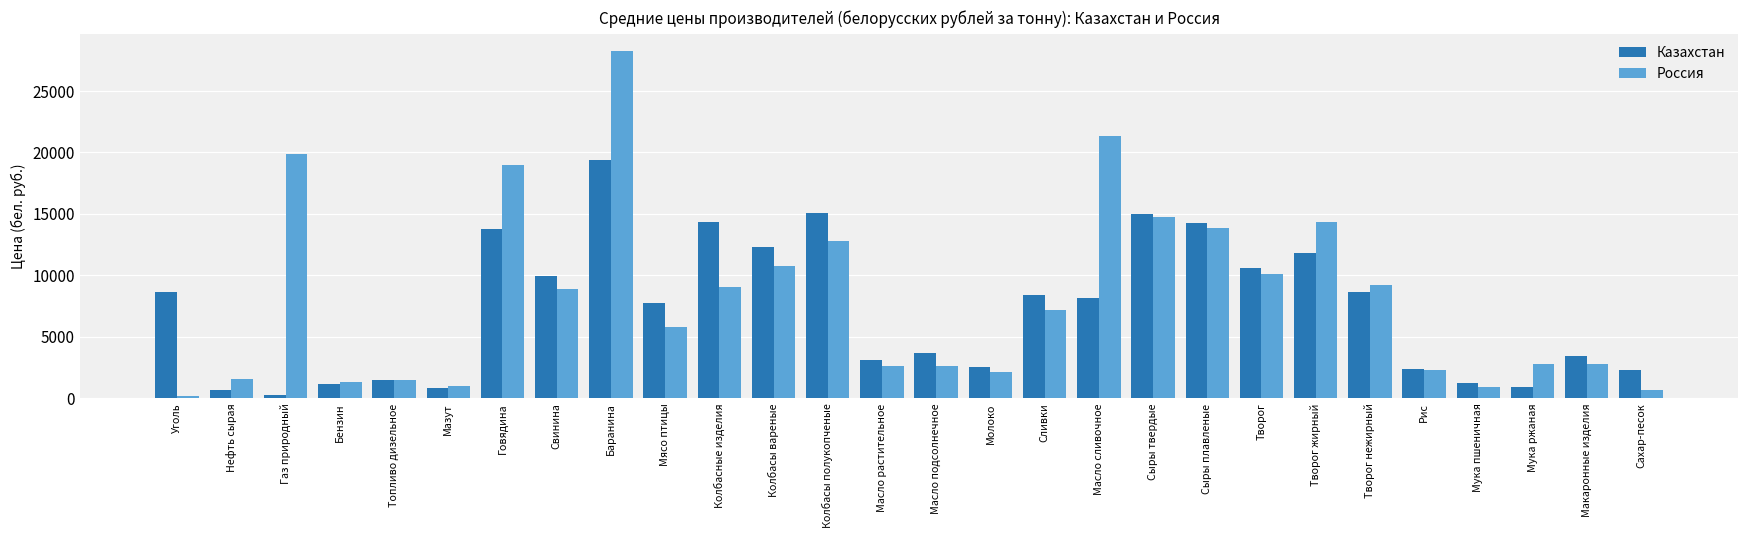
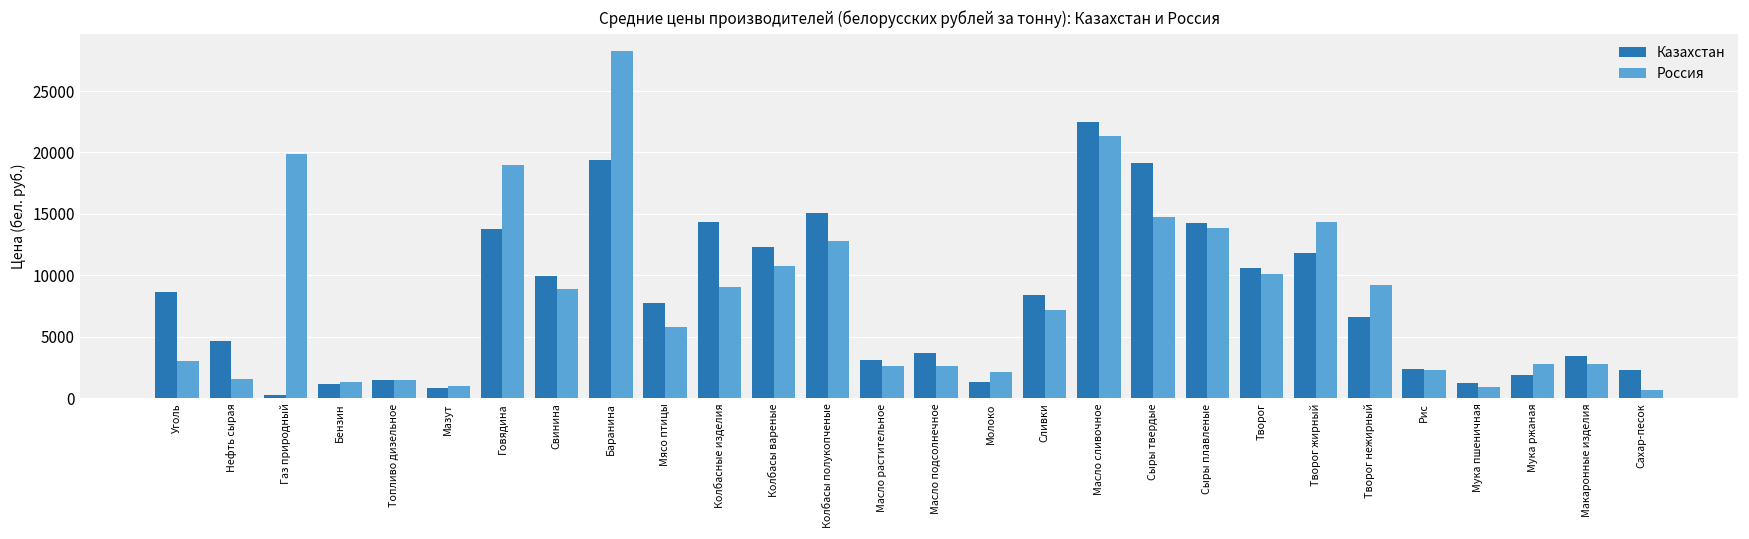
Россия, Уголь: 100 -> 3000
Казахстан, Нефть сырая: 700 -> 4700
Казахстан, Молоко: 2600 -> 1300
Казахстан, Масло сливочное: 8100 -> 22400
Казахстан, Сыры твердые: 15000 -> 19100
Казахстан, Творог нежирный: 8600 -> 6600
Казахстан, Мука ржаная: 900 -> 1800
